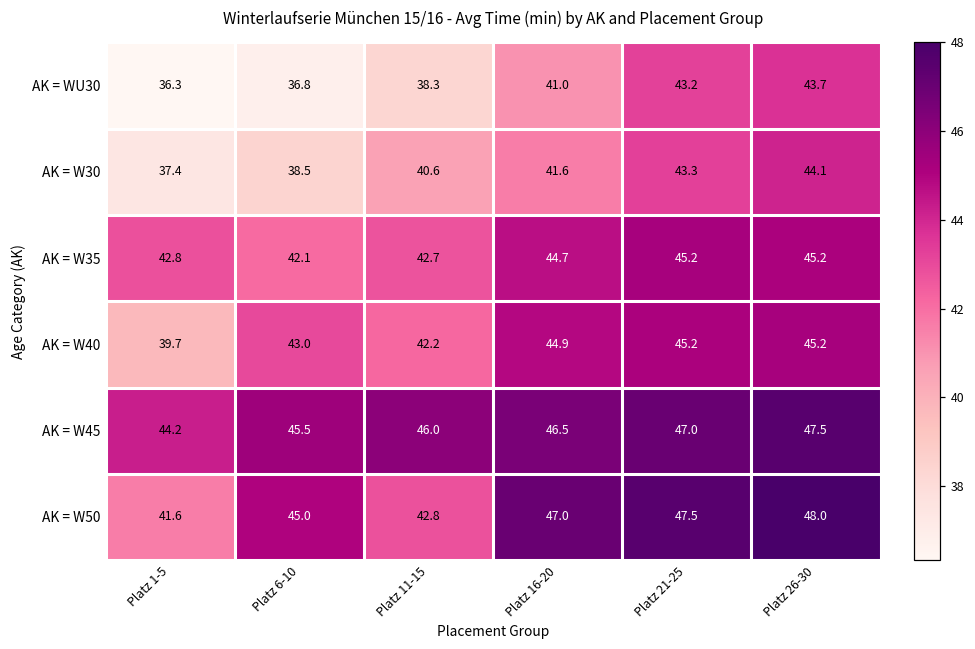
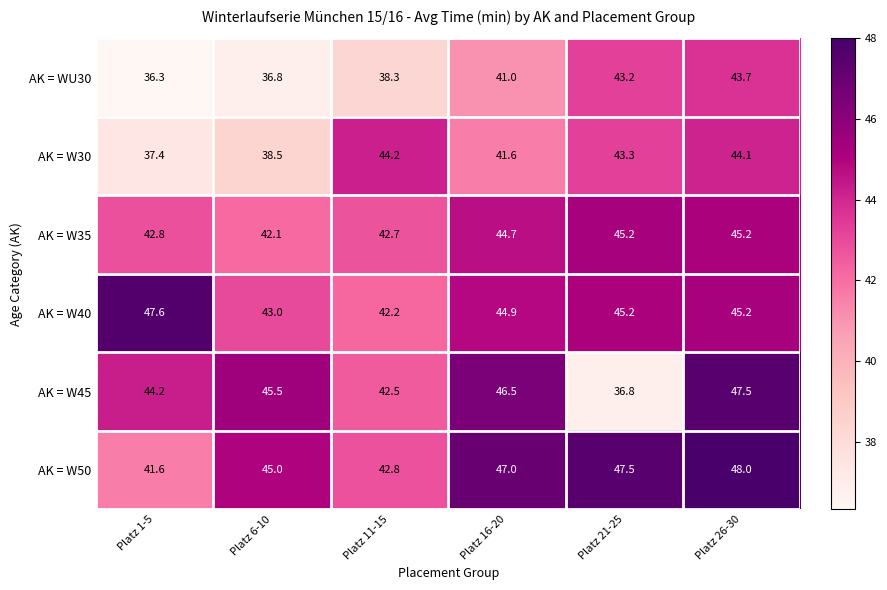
AK = W30, Platz 11-15: 40.6 -> 44.2
AK = W40, Platz 1-5: 39.7 -> 47.6
AK = W45, Platz 11-15: 46.0 -> 42.5
AK = W45, Platz 21-25: 47.0 -> 36.8
